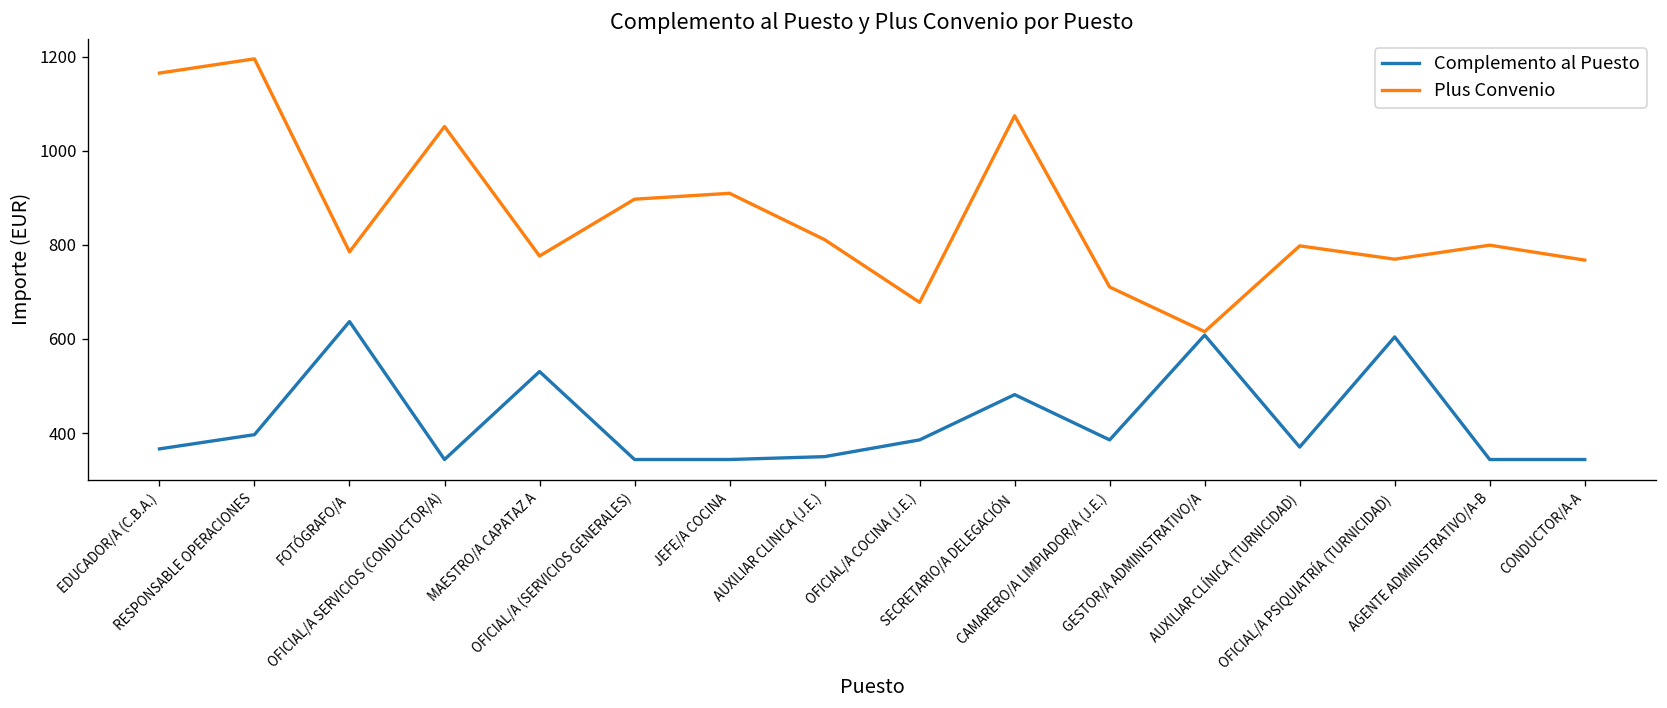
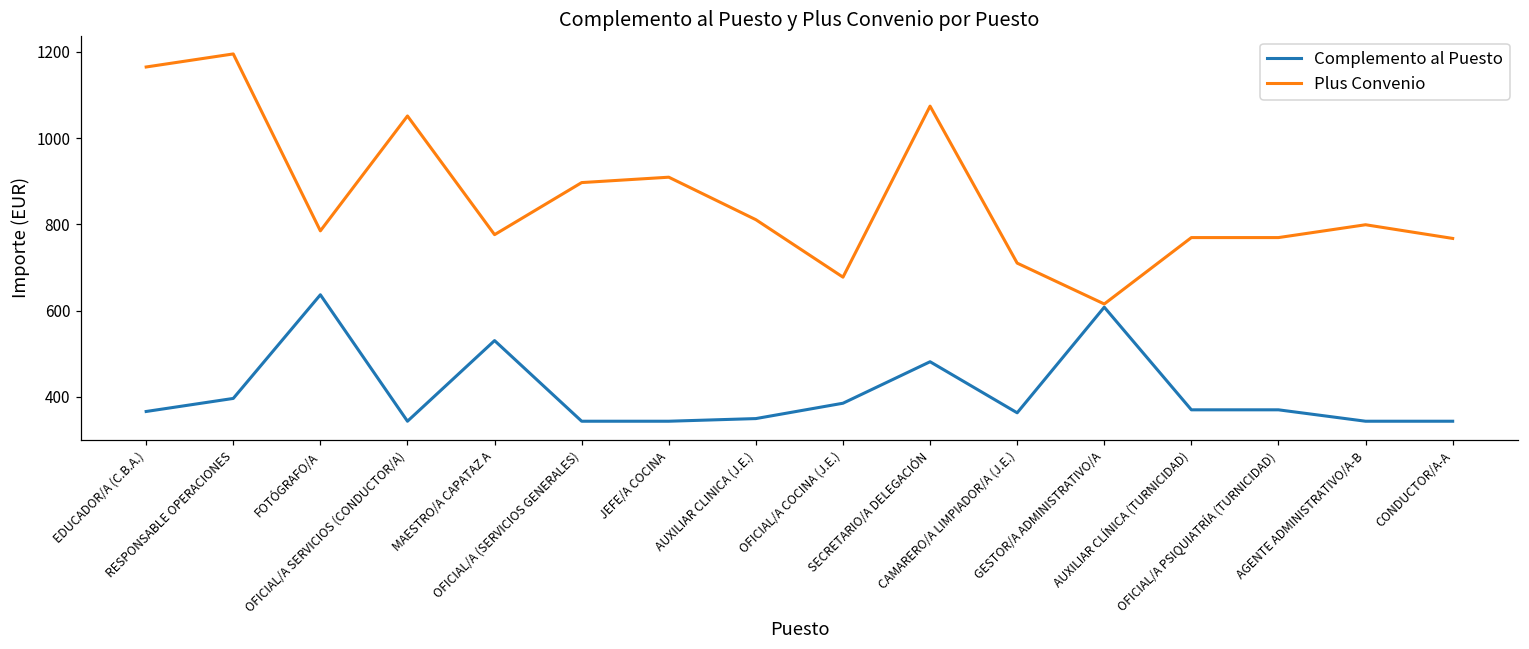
Complemento al Puesto, CAMARERO/A LIMPIADOR/A (J.E.): 390 -> 360
Plus Convenio, AUXILIAR CLÍNICA (TURNICIDAD): 800 -> 770
Complemento al Puesto, OFICIAL/A PSIQUIATRÍA (TURNICIDAD): 600 -> 370
